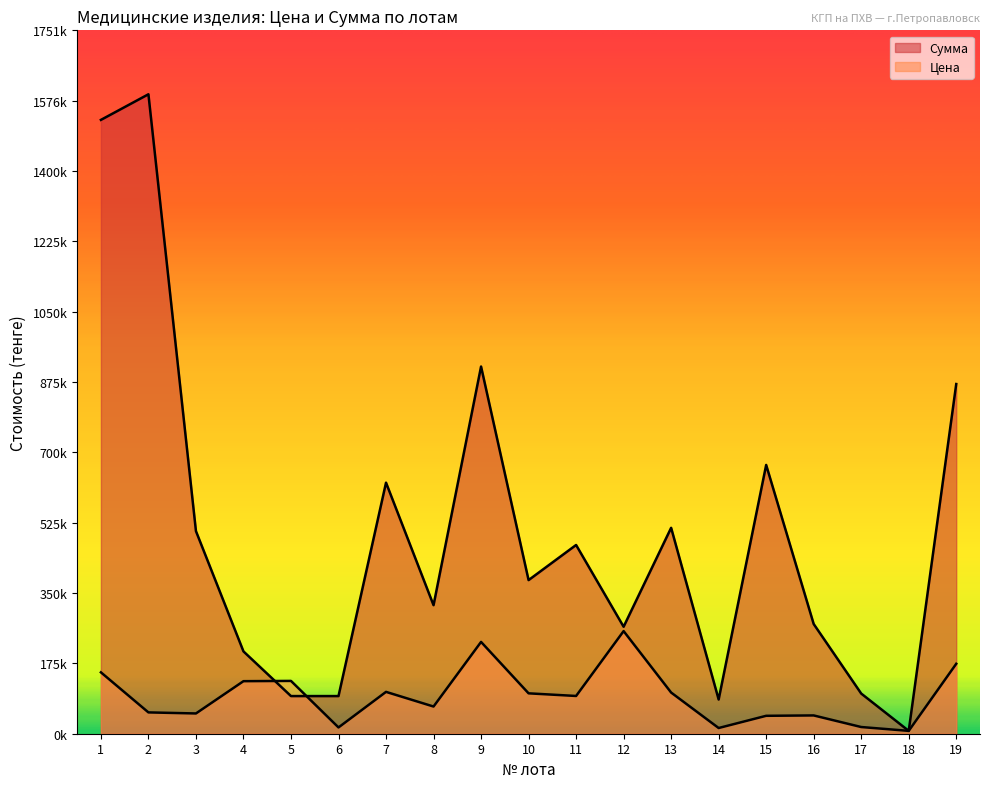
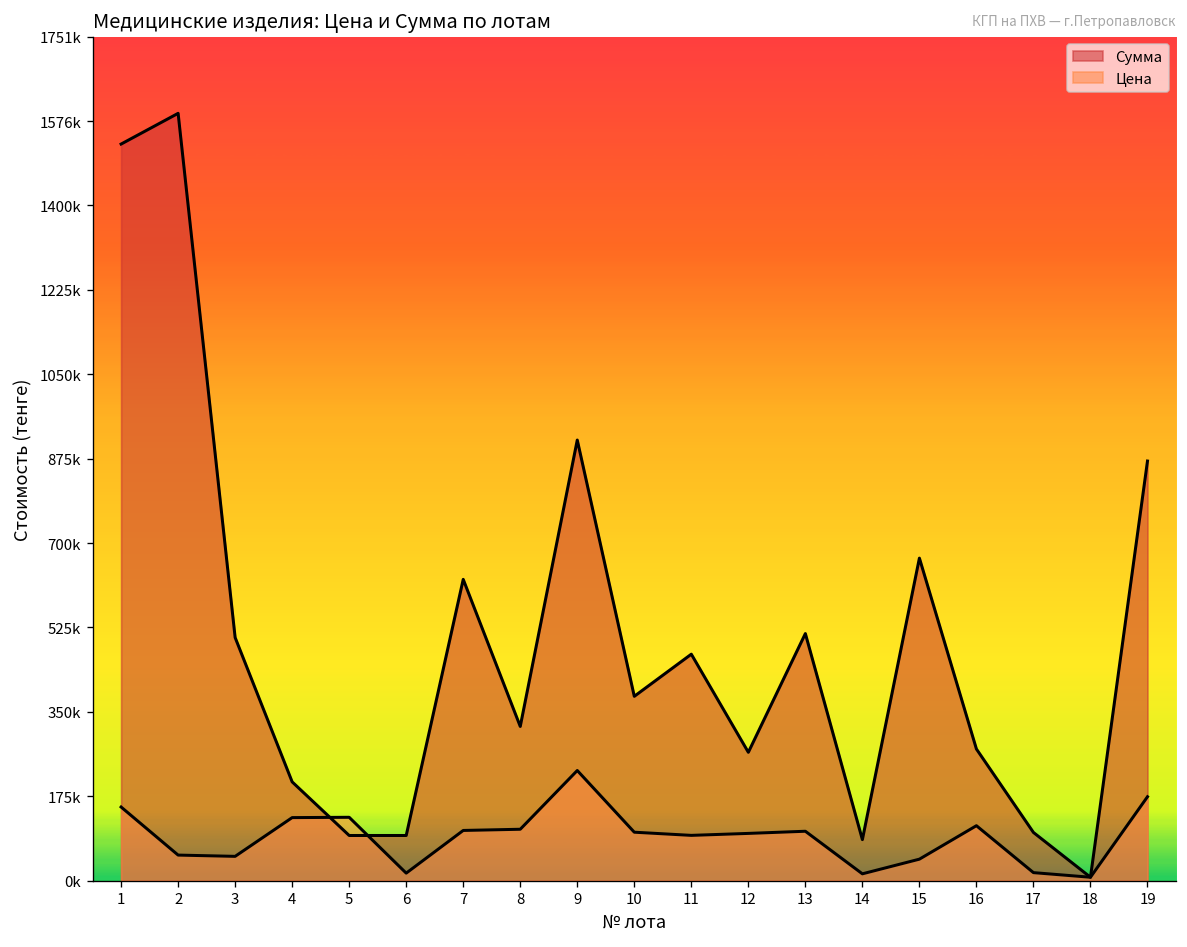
Цена, 8: 70000 -> 110000
Цена, 12: 260000 -> 100000
Цена, 16: 50000 -> 110000
